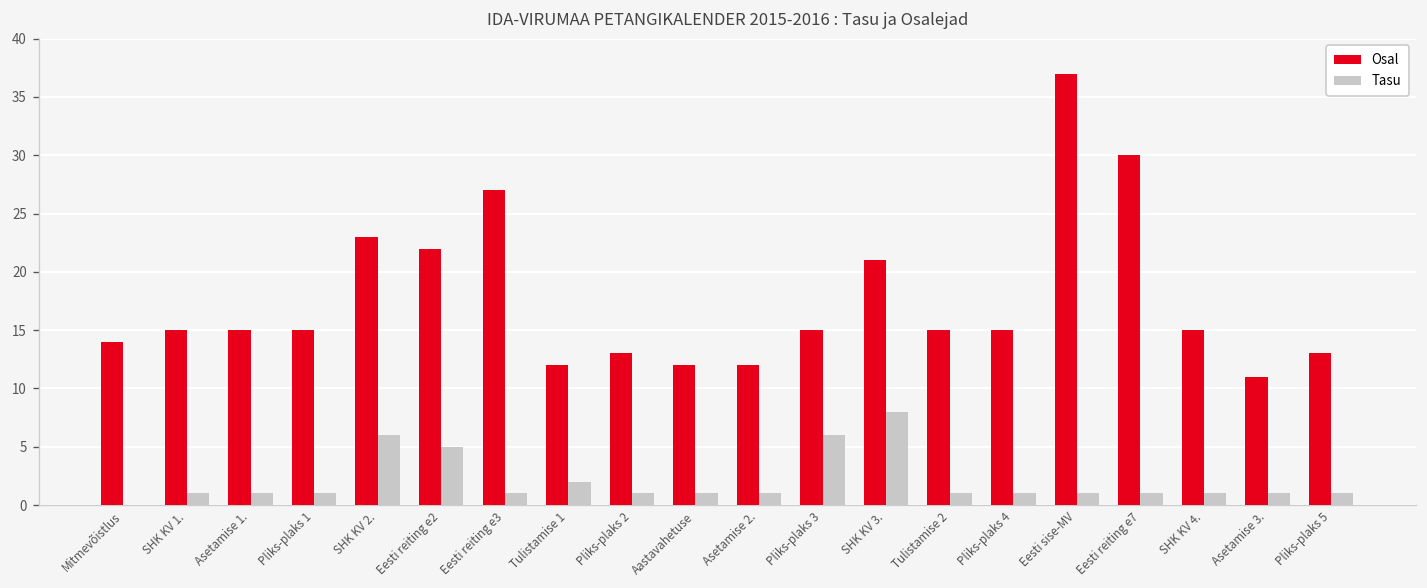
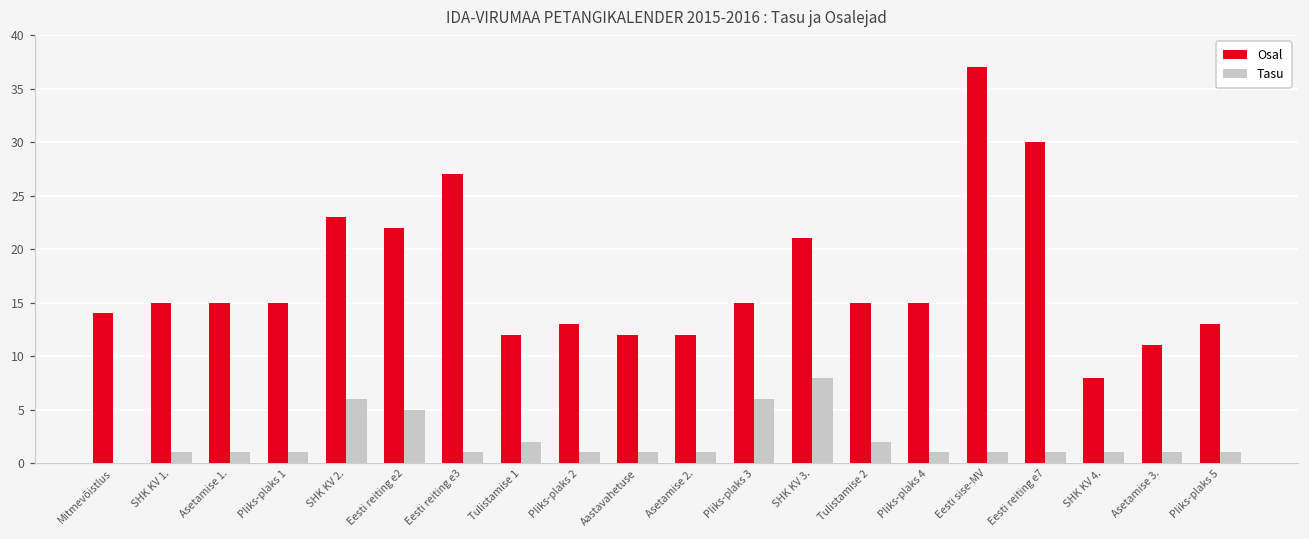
Tasu, Tulistamise 2: 1 -> 2
Osal, SHK KV 4.: 15 -> 8
